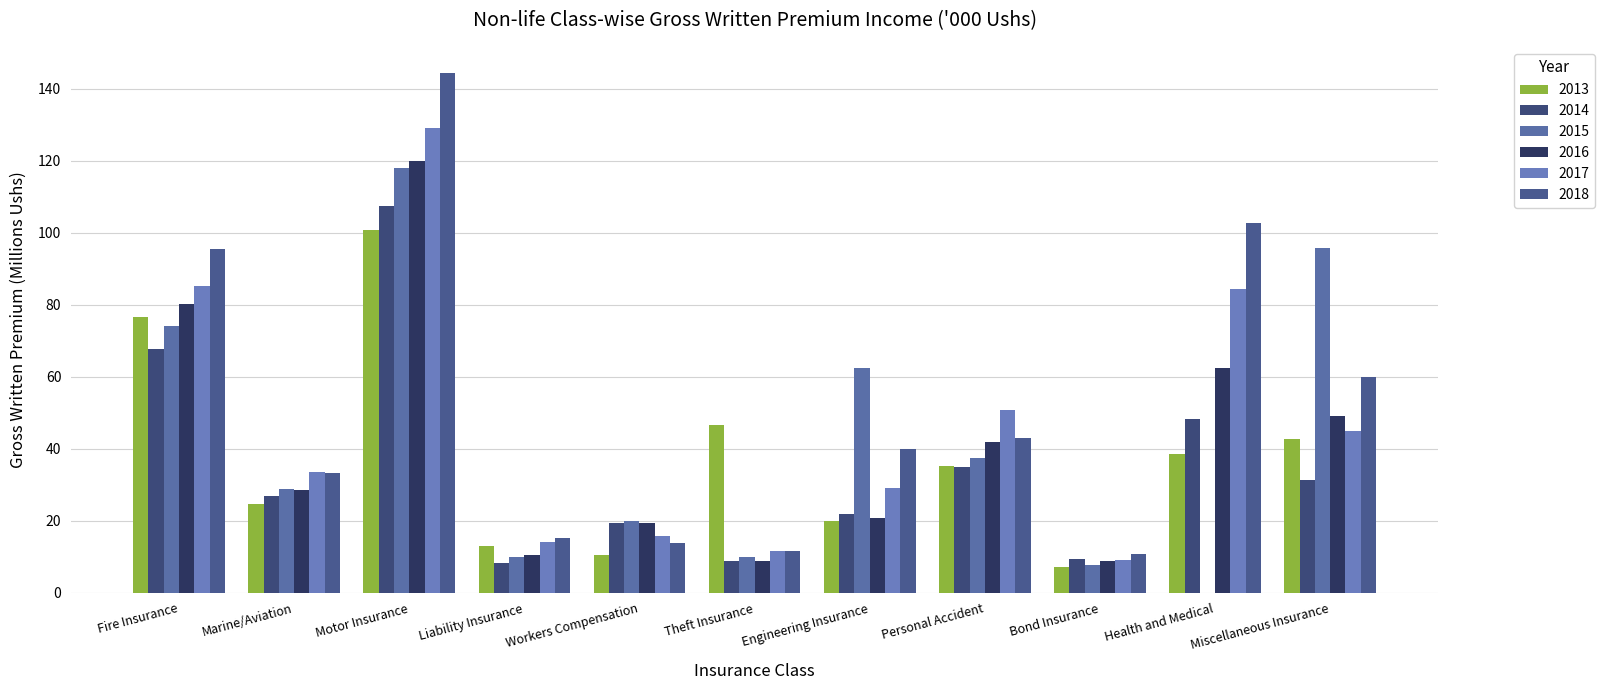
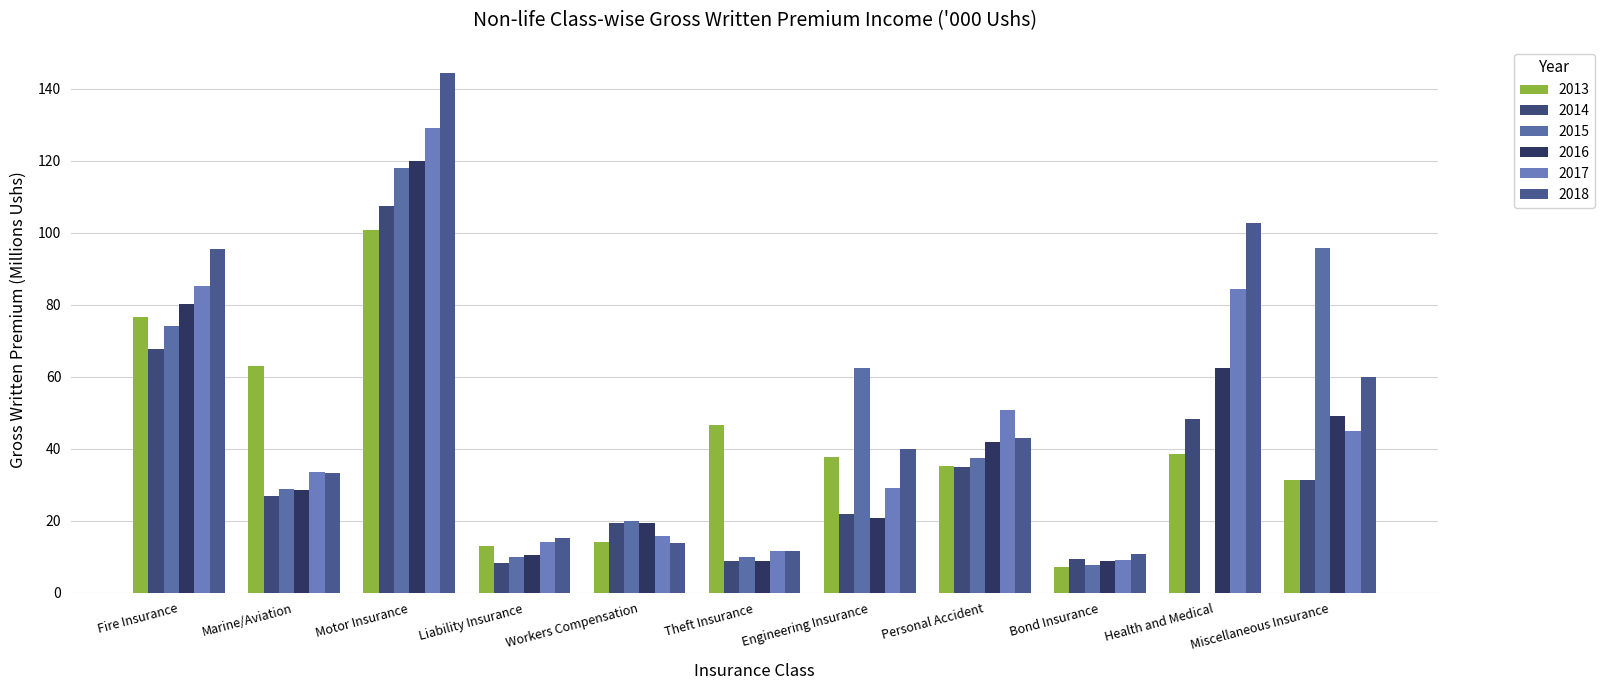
2013, Marine/Aviation: 25 -> 63
2013, Workers Compensation: 10 -> 14
2013, Engineering Insurance: 20 -> 38
2013, Miscellaneous Insurance: 43 -> 31
